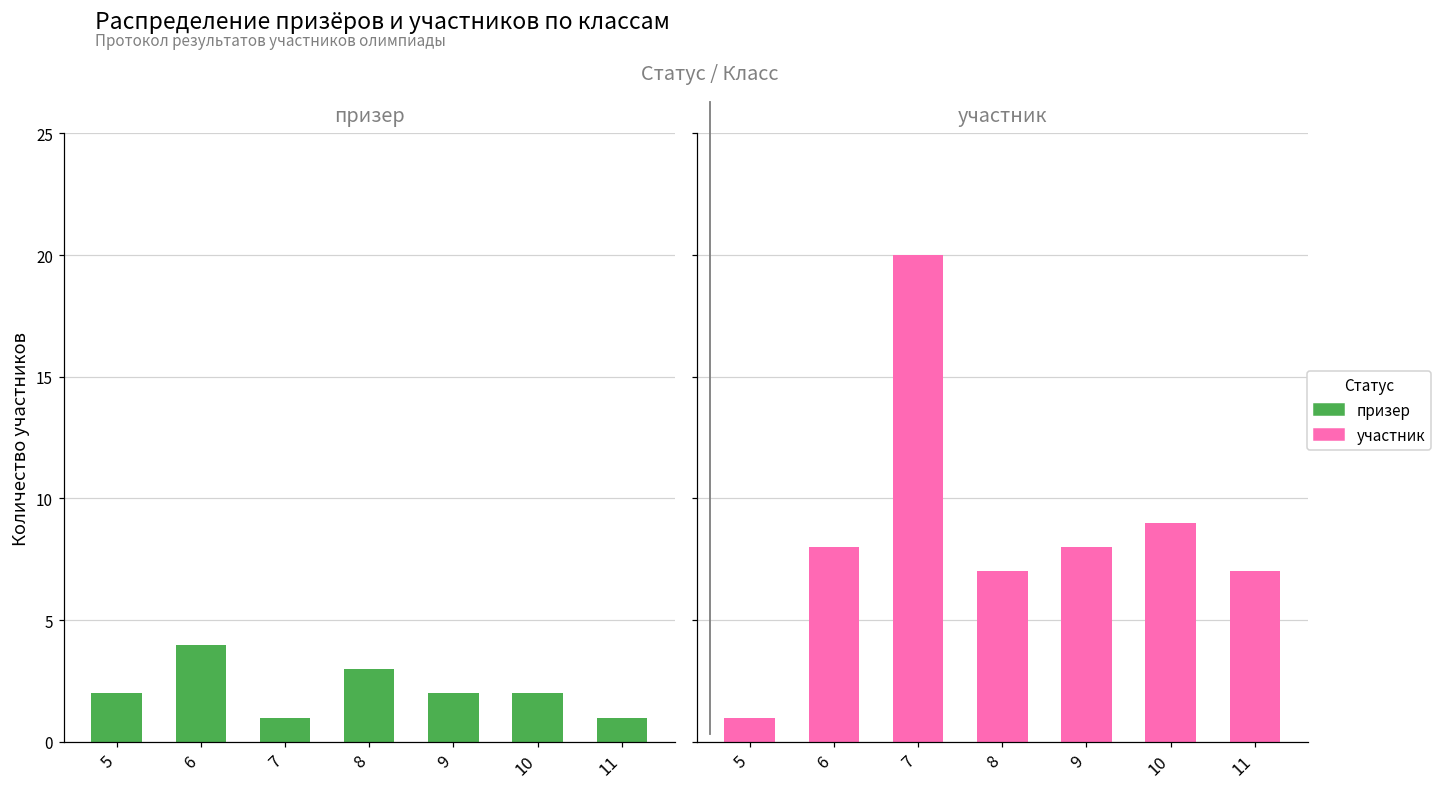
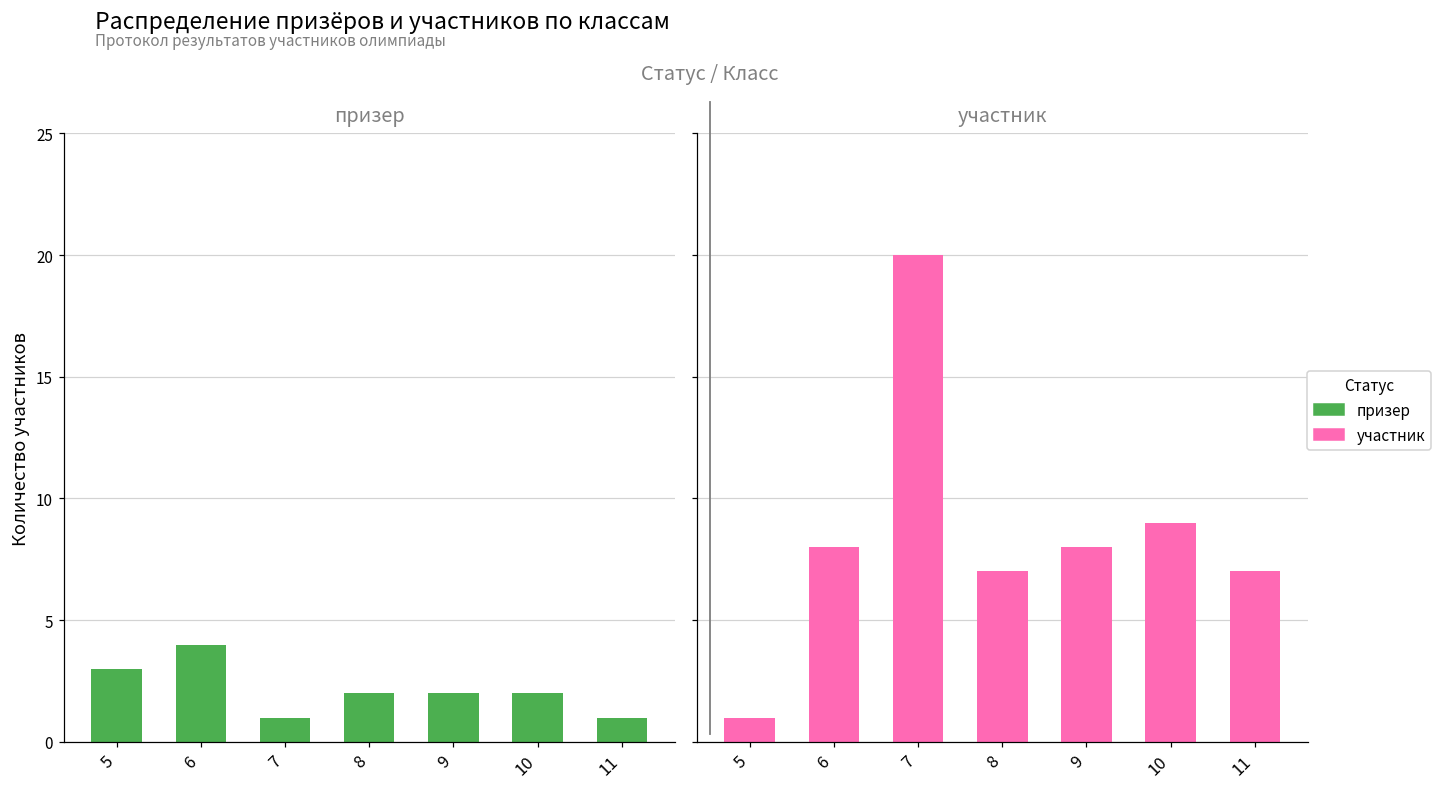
призер, 5: 2 -> 3
призер, 8: 3 -> 2
